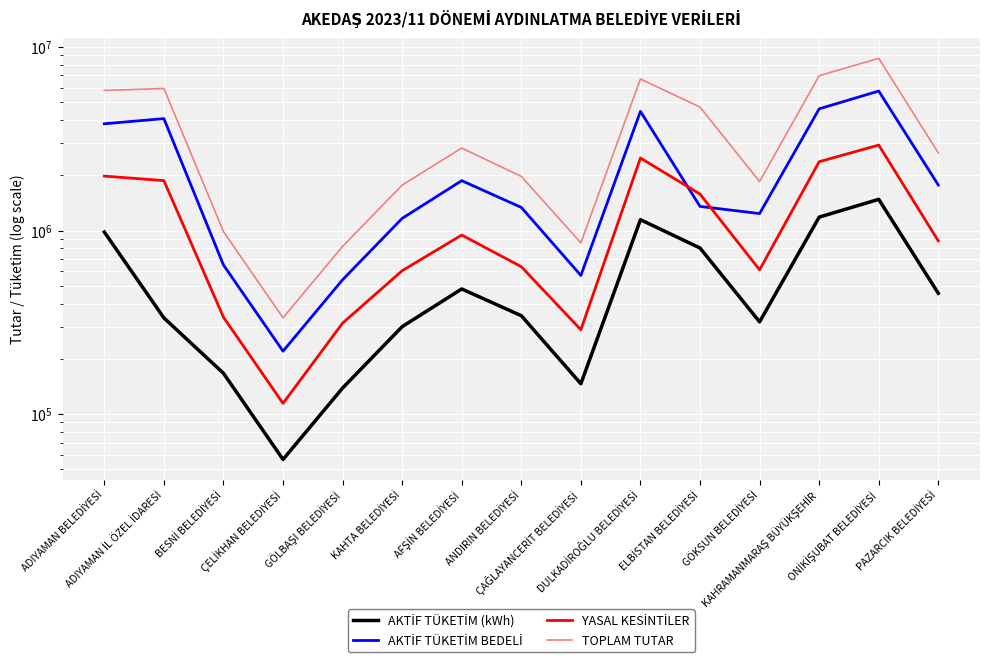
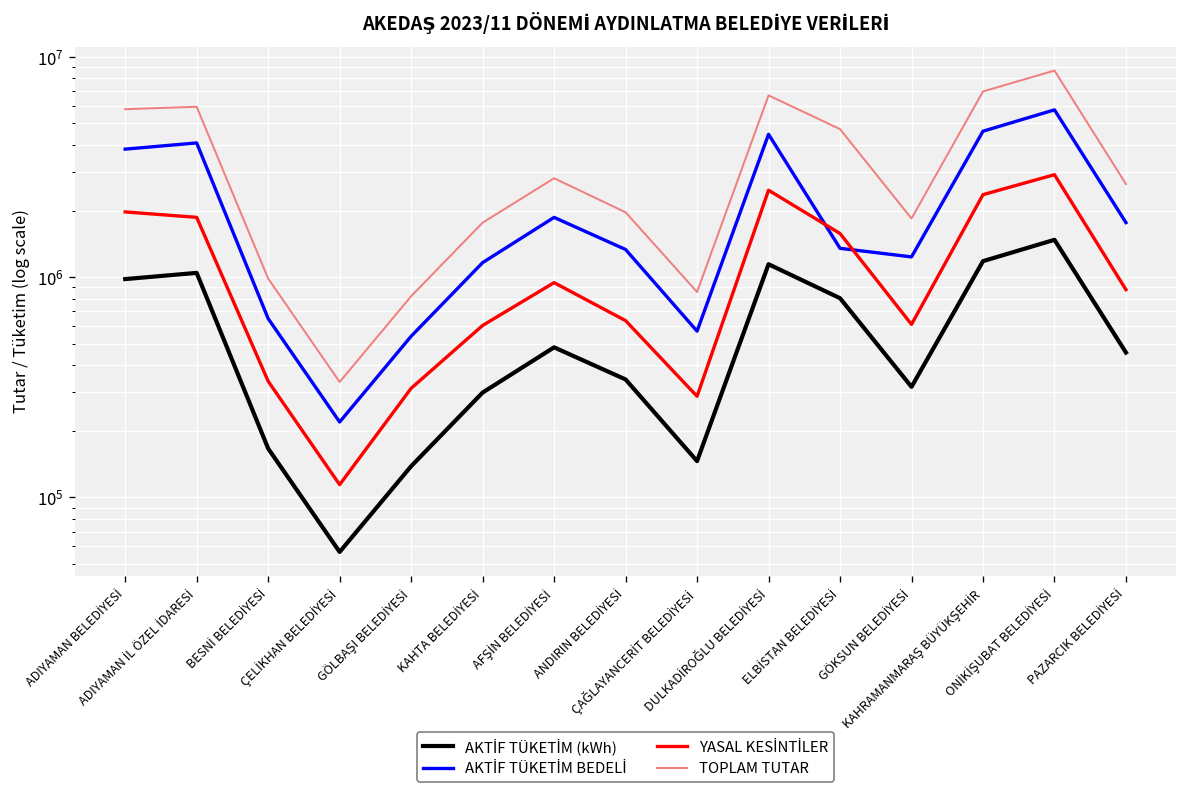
AKTİF TÜKETİM (kWh), ADIYAMAN İL ÖZEL İDARESİ: 330000 -> 1000000
